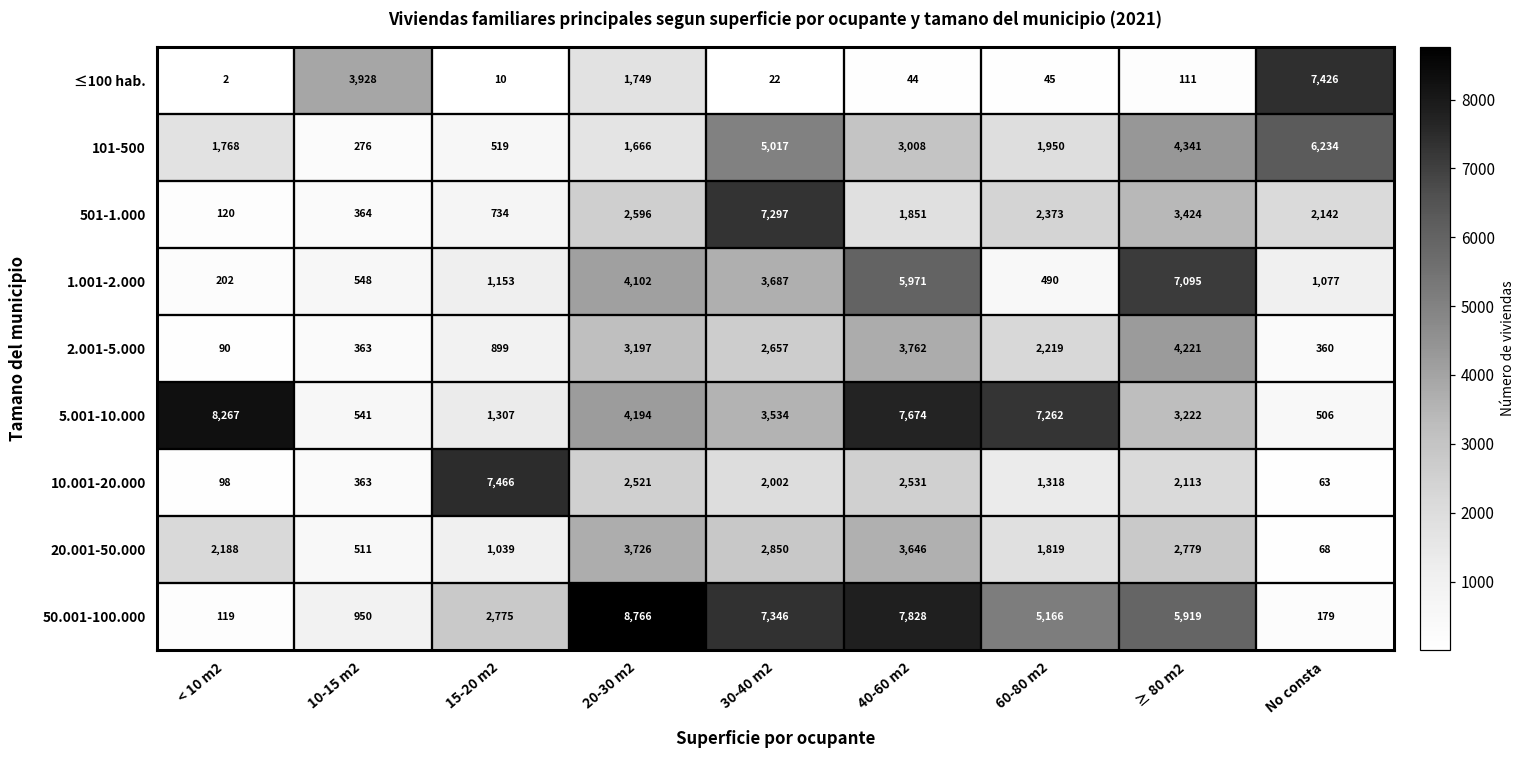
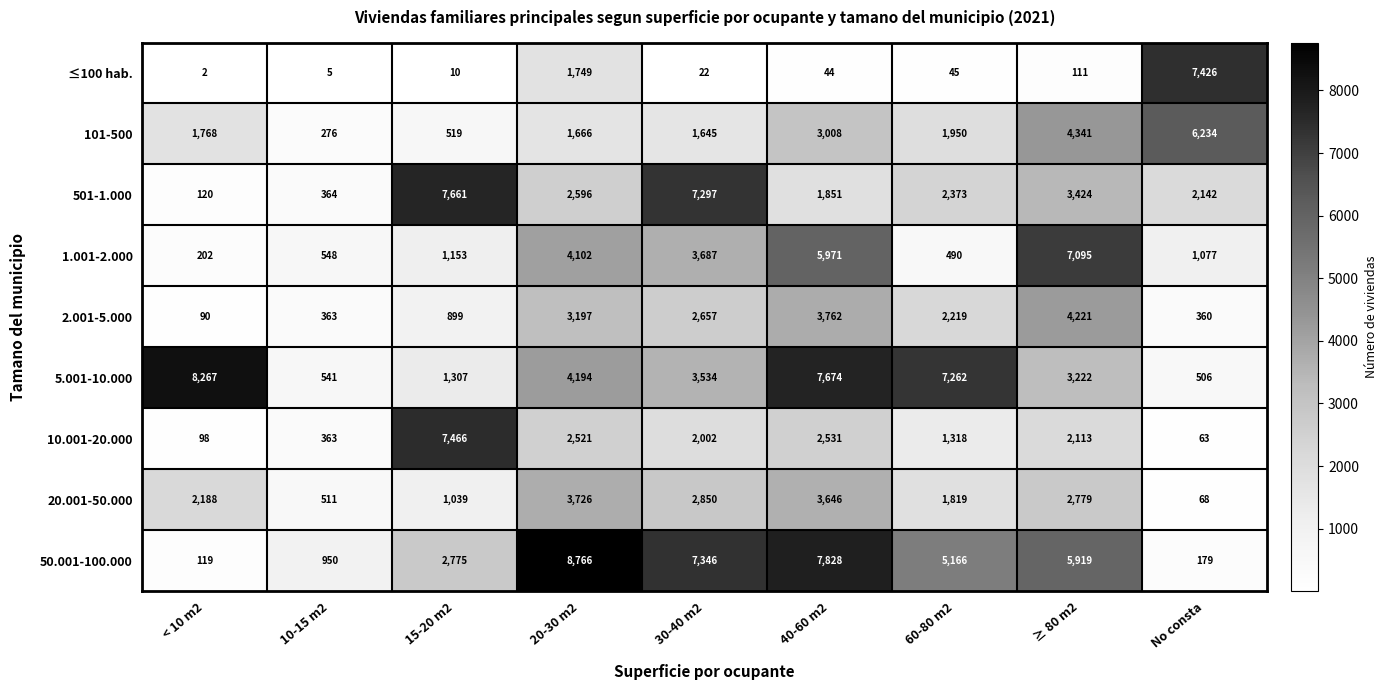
≤100 hab., 10-15 m2: 3,928 -> 5
101-500, 30-40 m2: 5,017 -> 1,645
501-1.000, 15-20 m2: 734 -> 7,661
